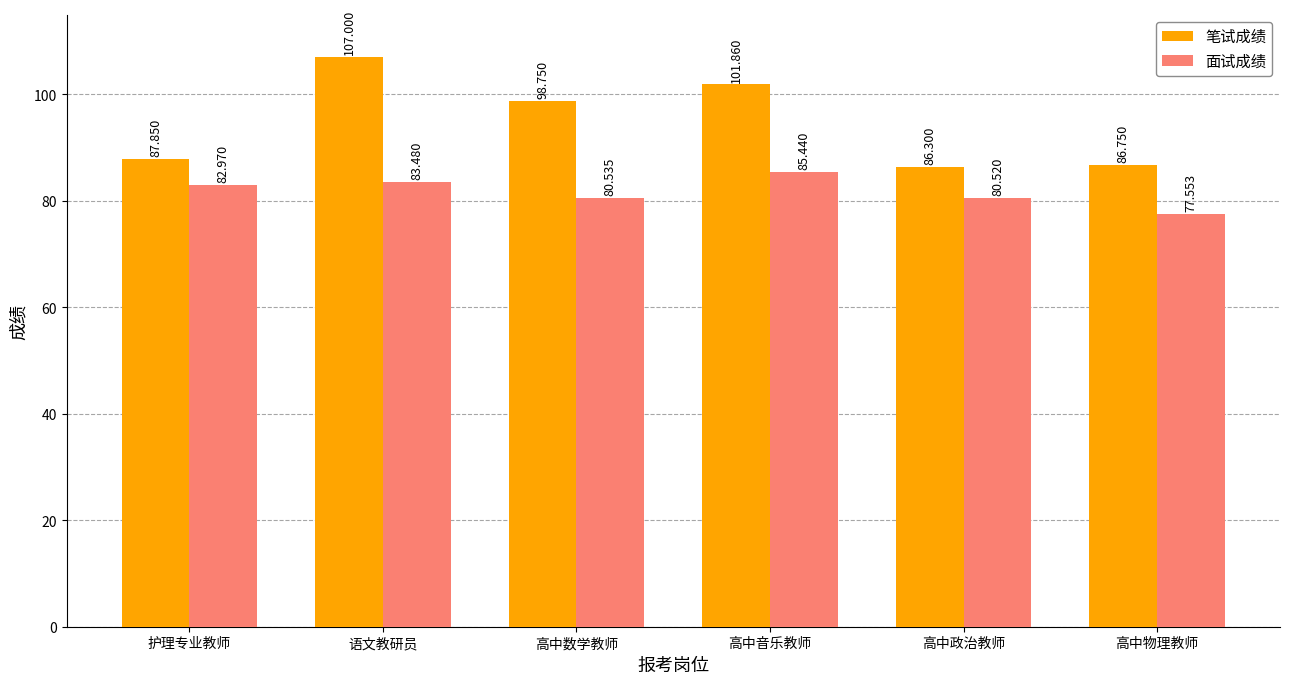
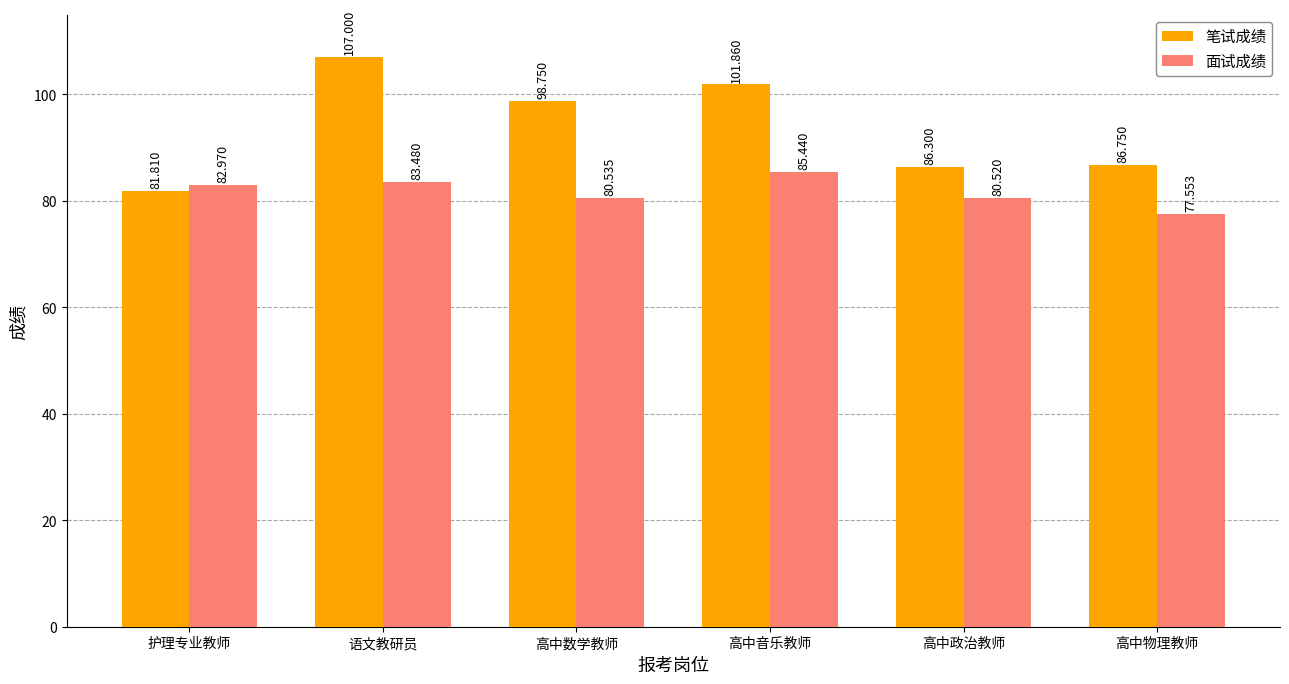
笔试成绩, 护理专业教师: 87.850 -> 81.810
